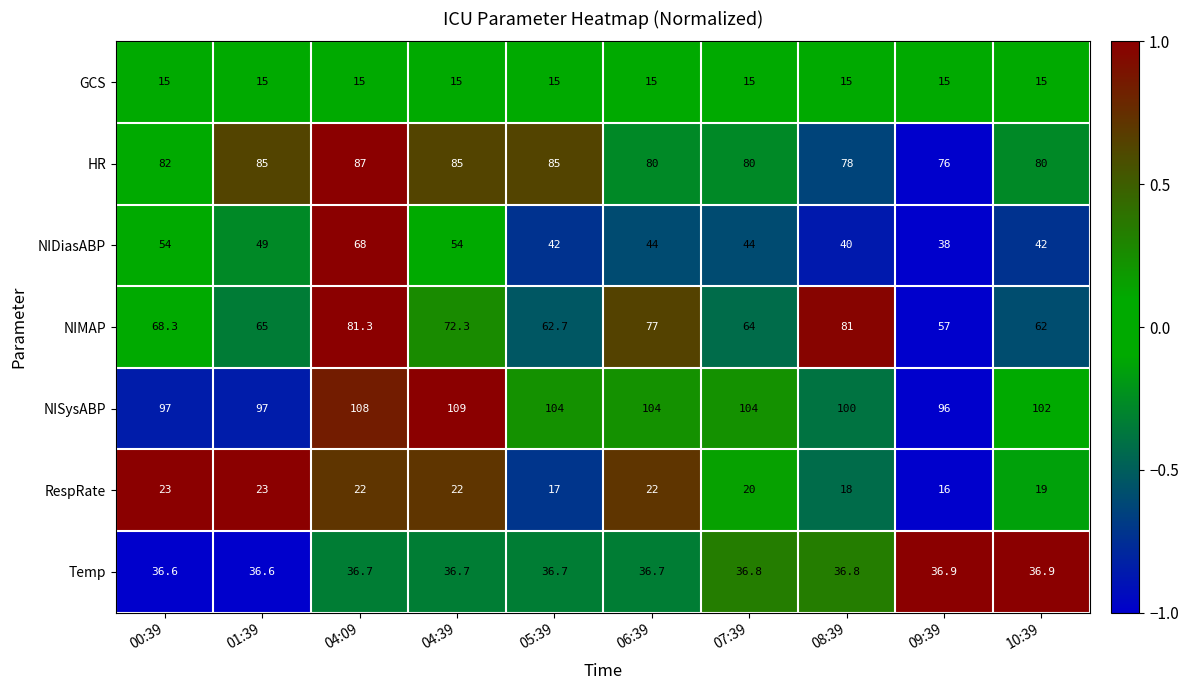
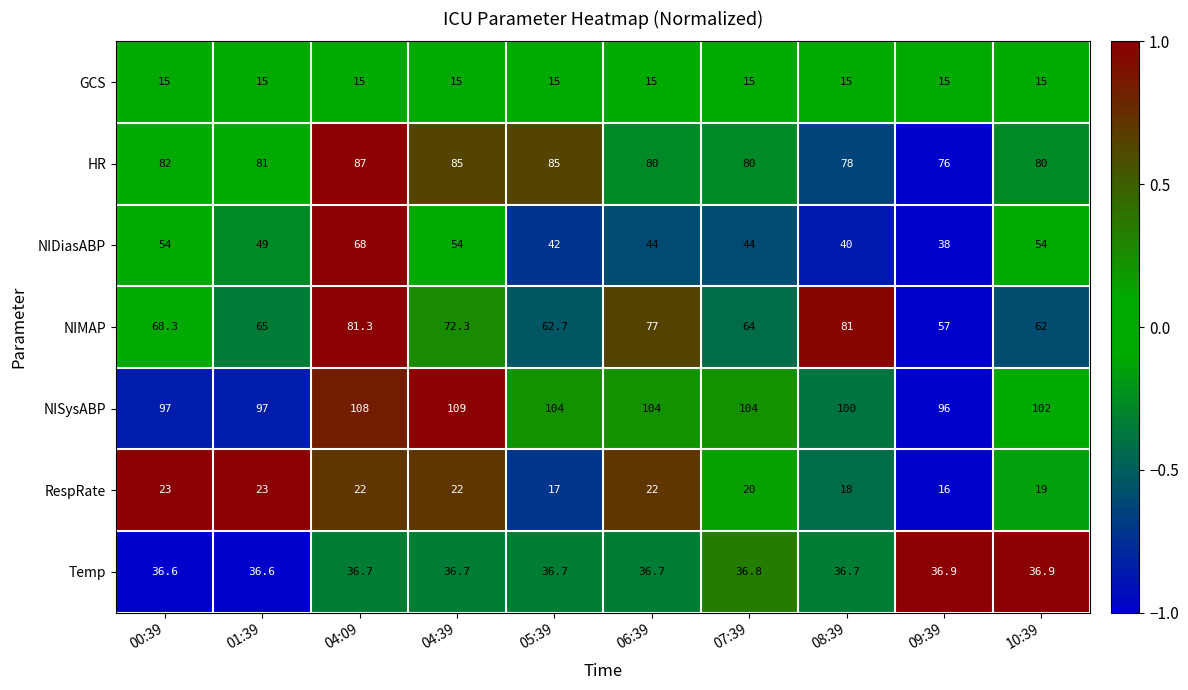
HR, 01:39: 85 -> 81
NIDiasABP, 10:39: 42 -> 54
Temp, 08:39: 36.8 -> 36.7
